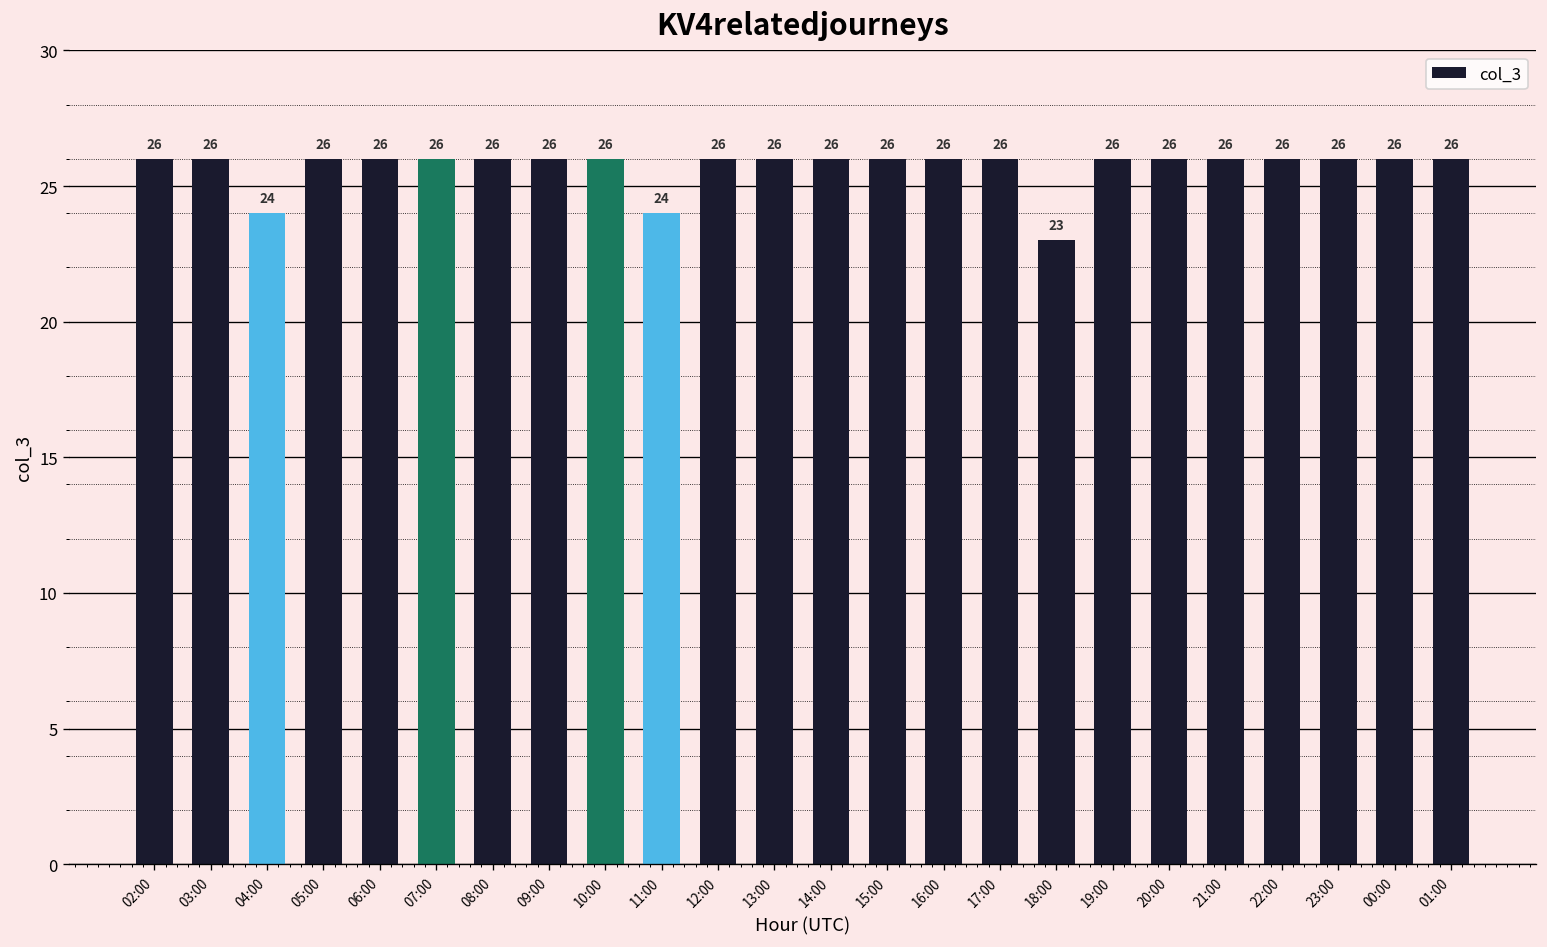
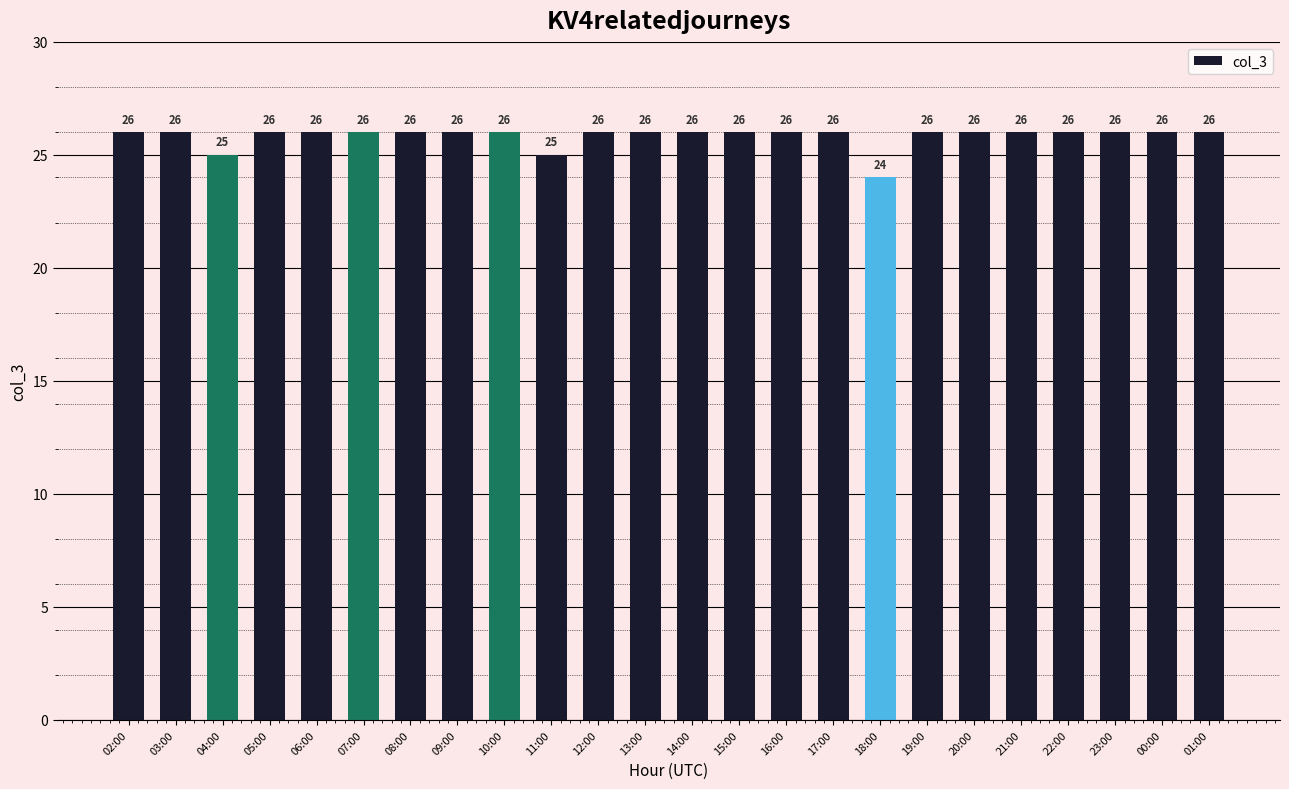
04:00: 24 -> 25
11:00: 24 -> 25
18:00: 23 -> 24
